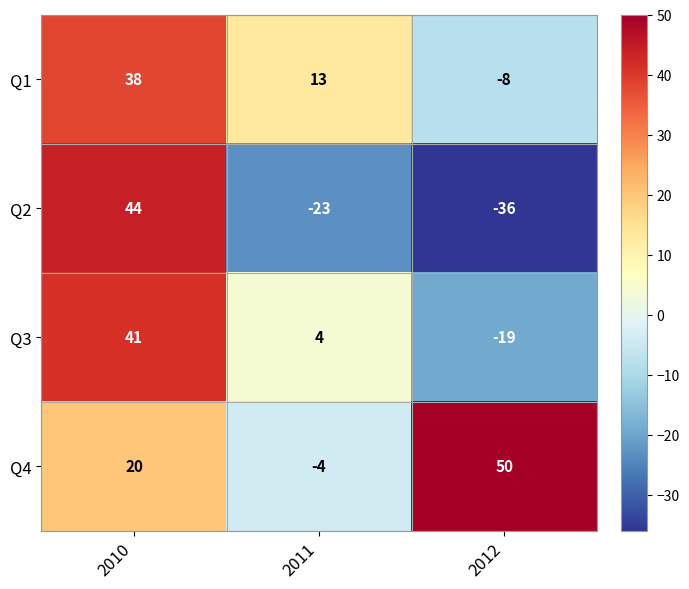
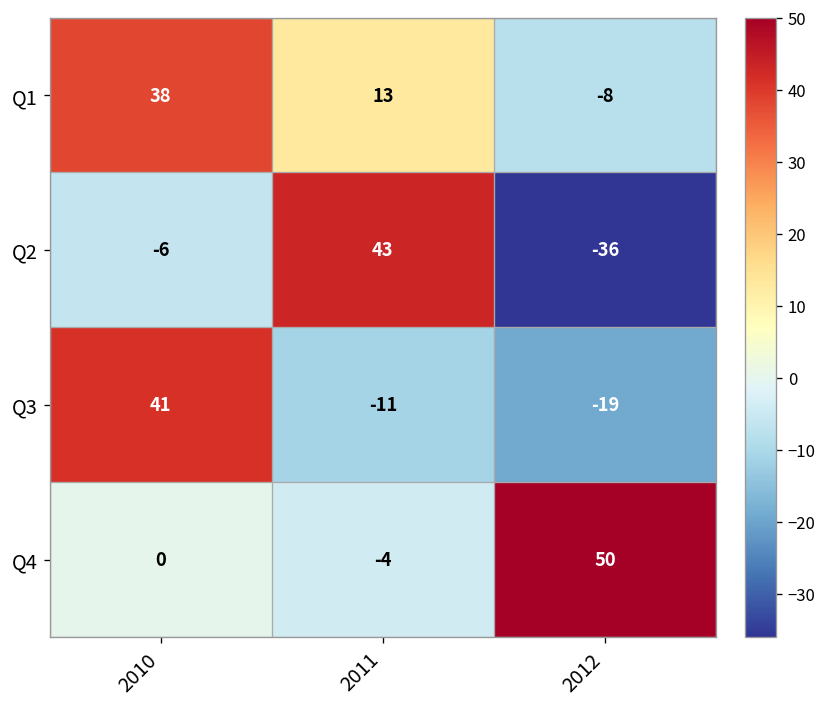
Q2, 2010: 44 -> -6
Q2, 2011: -23 -> 43
Q3, 2011: 4 -> -11
Q4, 2010: 20 -> 0
